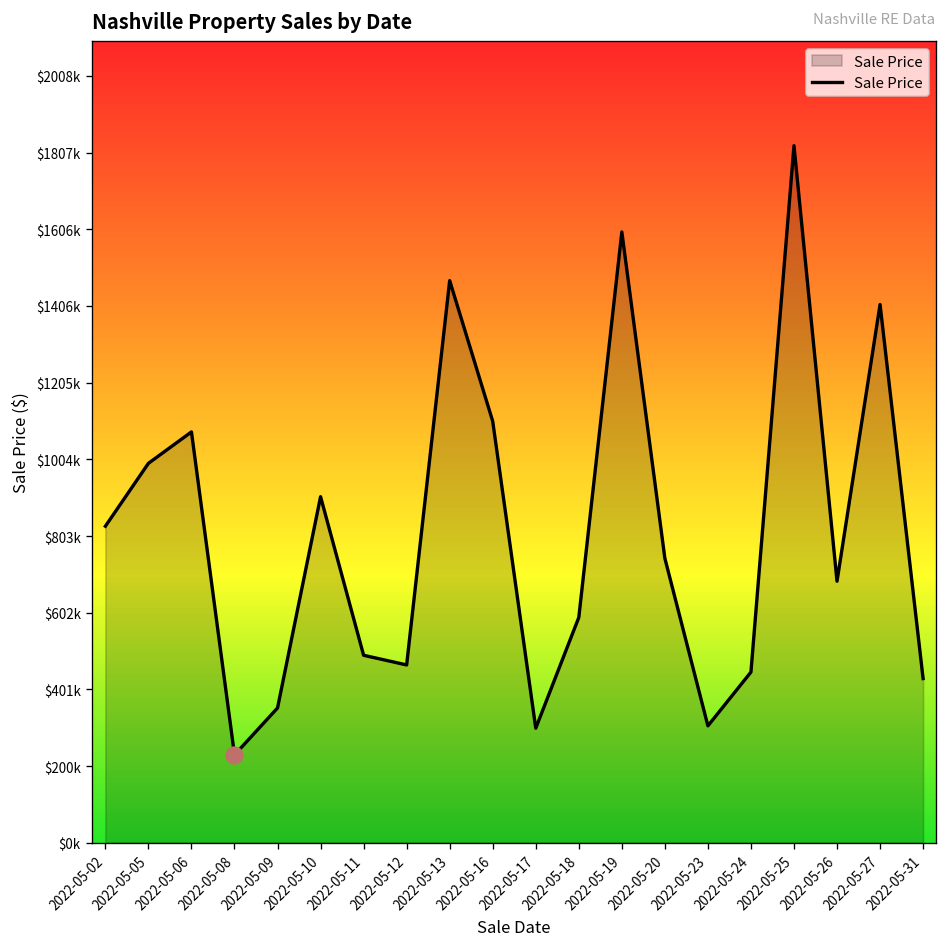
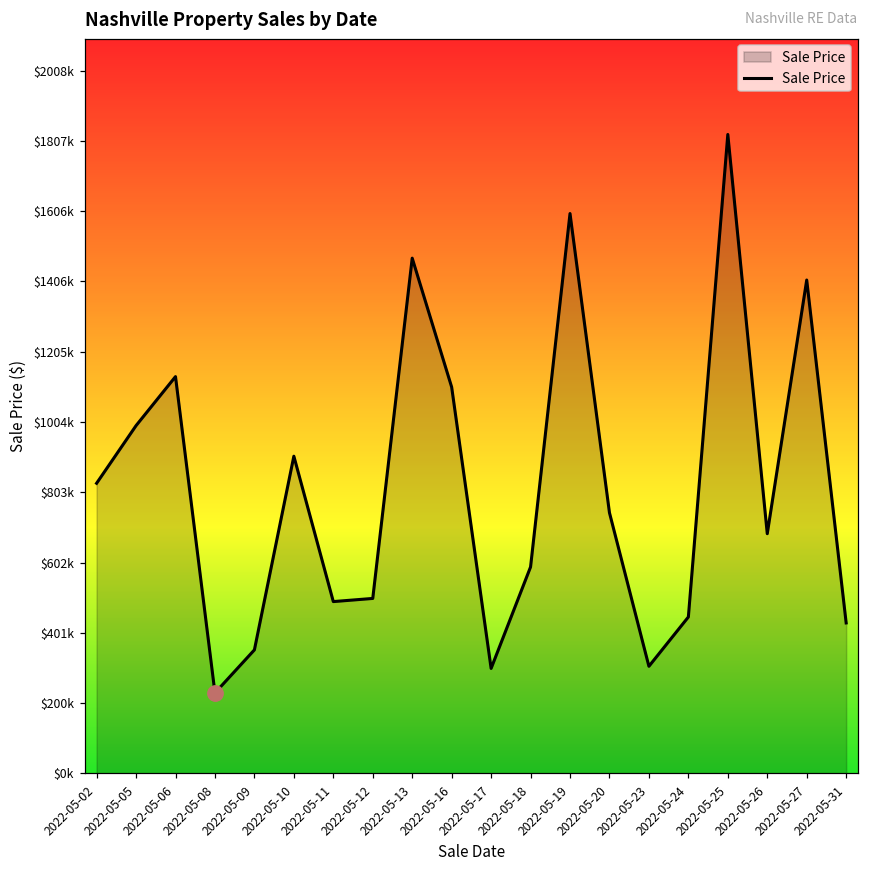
Sale Price, 2022-05-06: $1080000 -> $1130000
Sale Price, 2022-05-12: $470000 -> $500000
